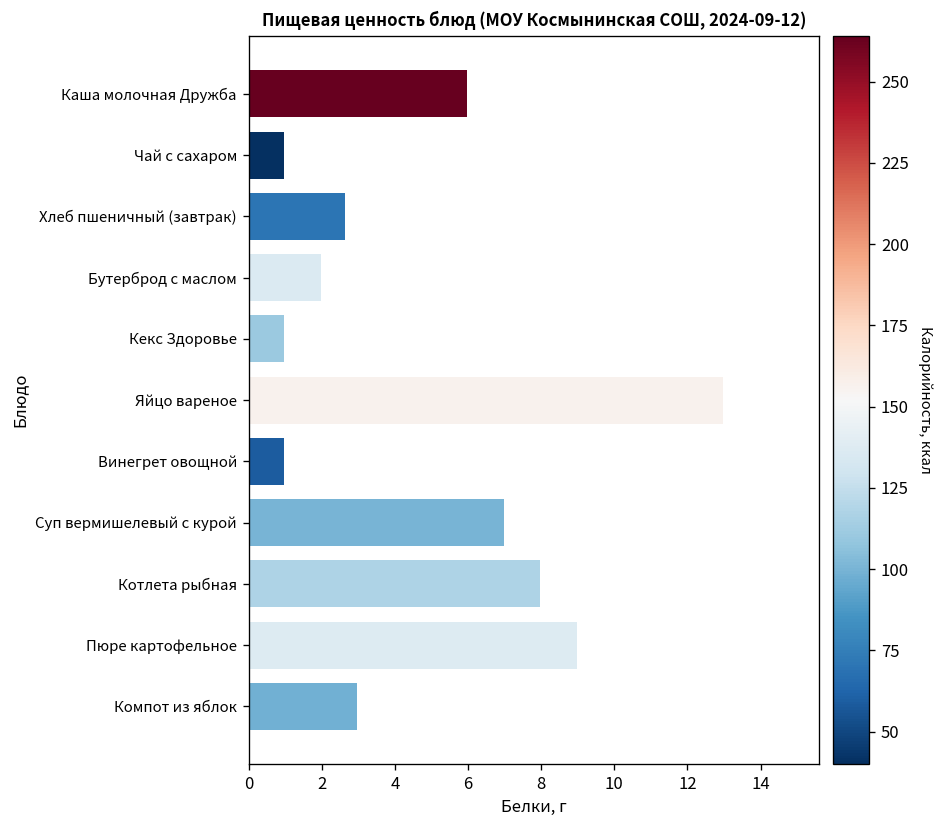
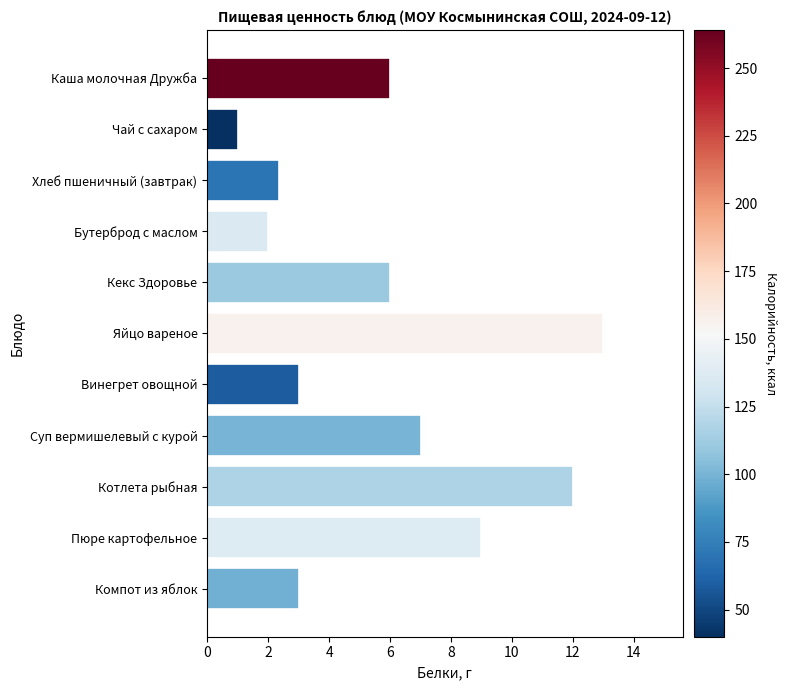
Хлеб пшеничный (завтрак): 2.7 -> 2.4
Кекс Здоровье: 1 -> 6
Винегрет овощной: 1 -> 3
Котлета рыбная: 8 -> 12
